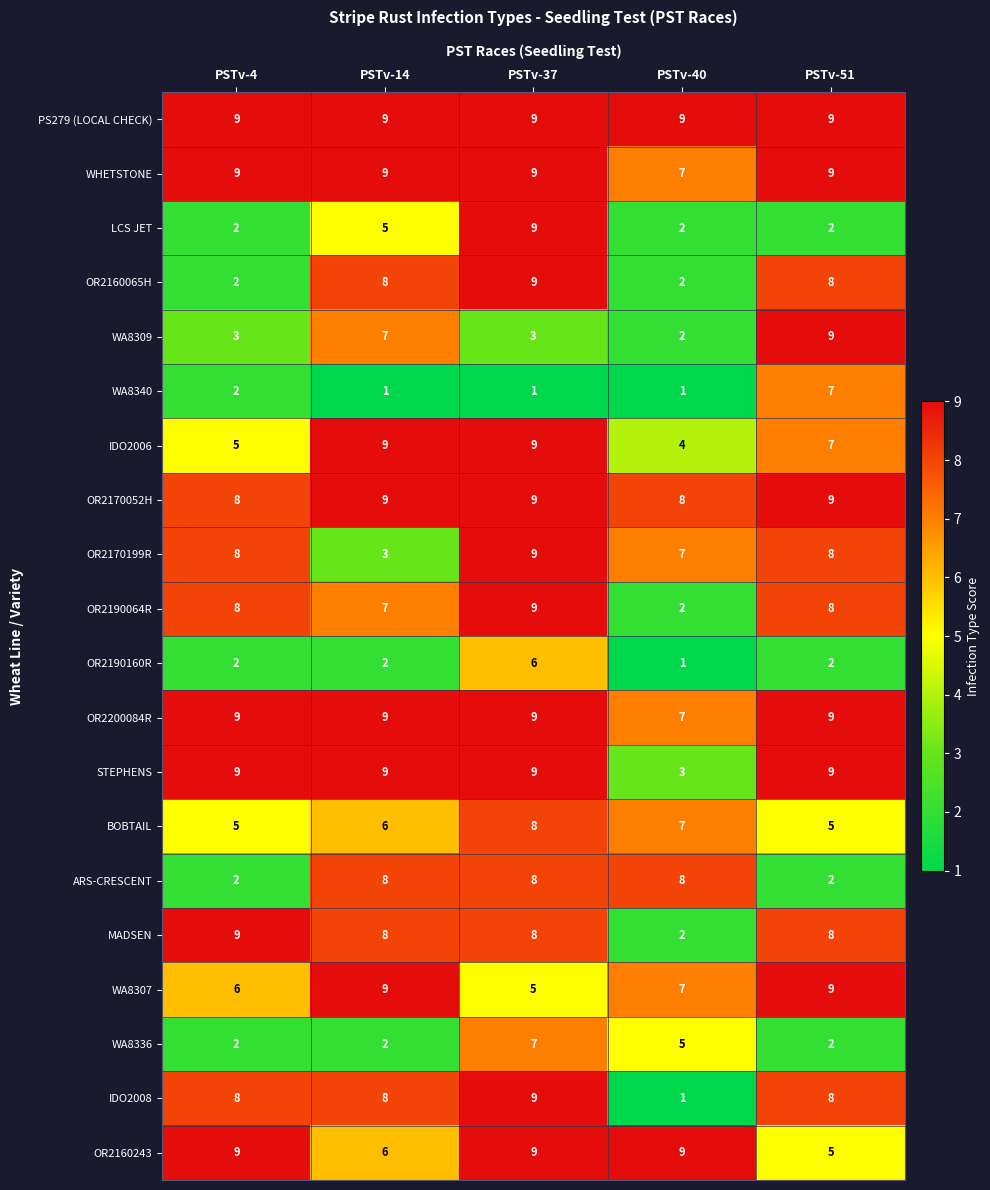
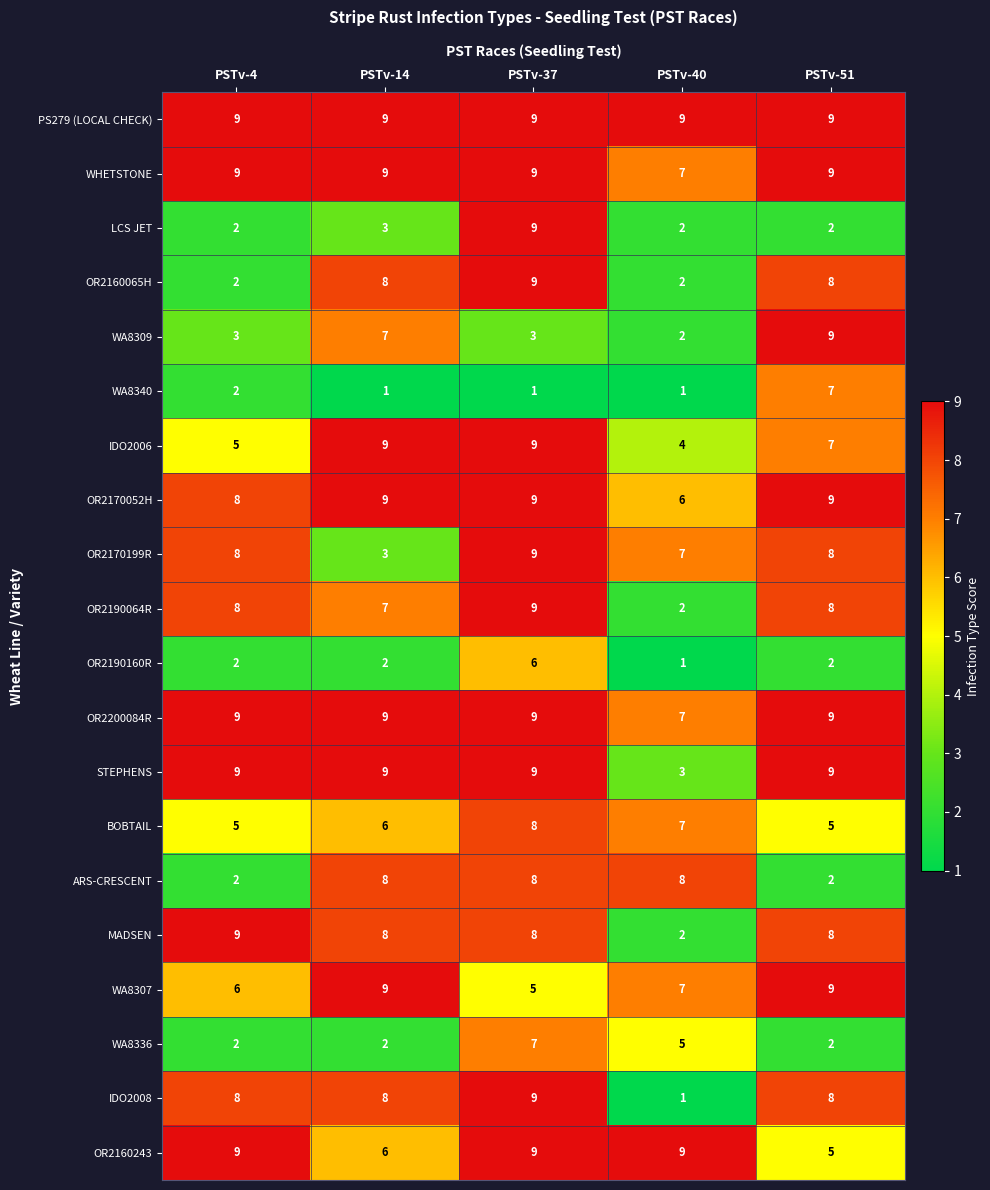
LCS JET, PSTv-14: 5 -> 3
OR2170052H, PSTv-40: 8 -> 6
